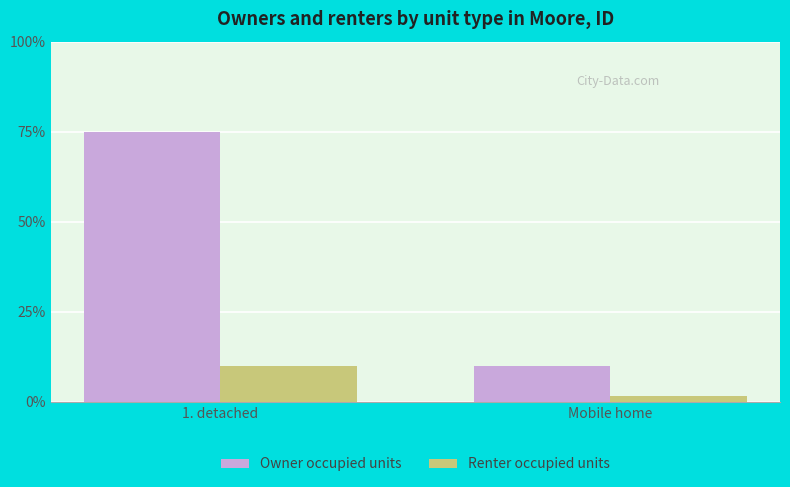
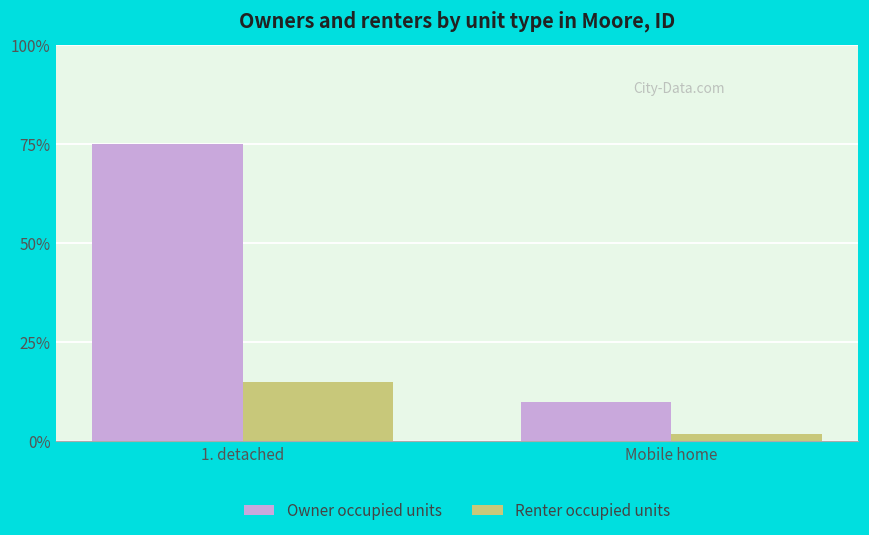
Renter occupied units, 1. detached: 10% -> 15%
